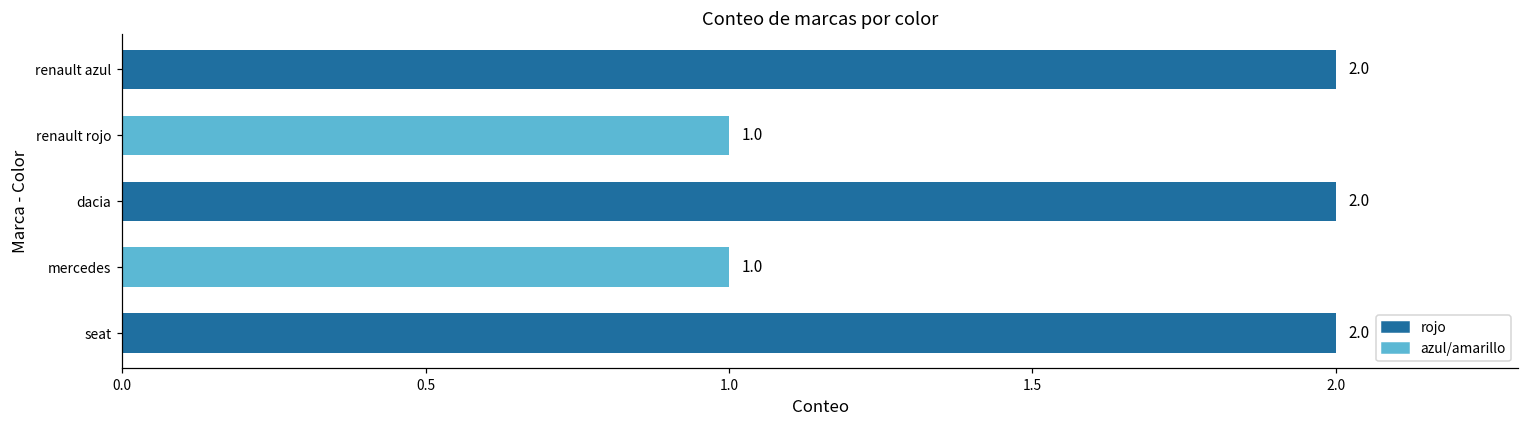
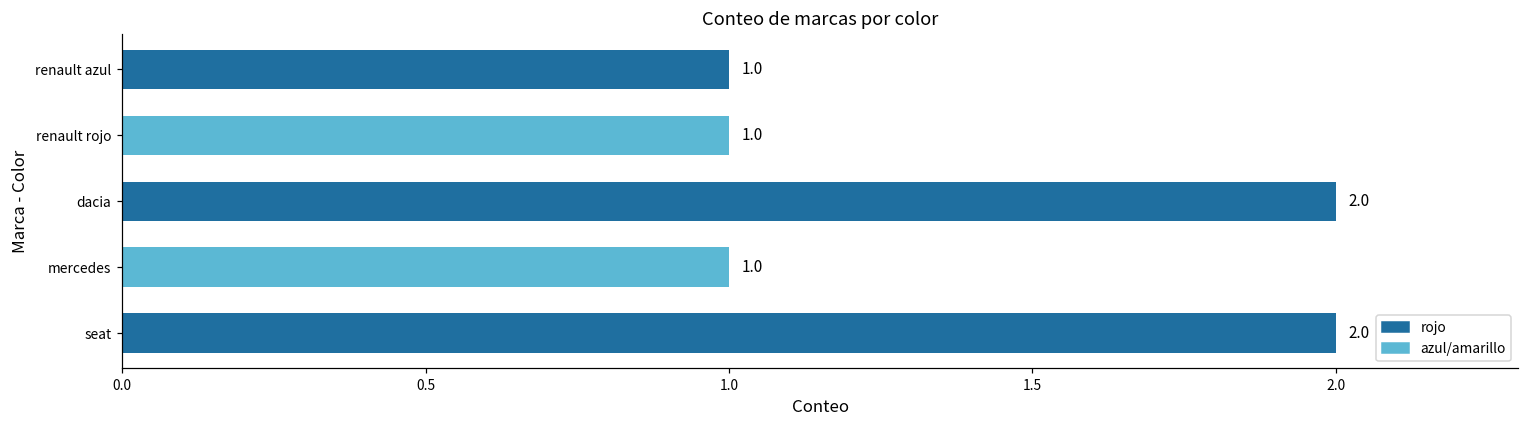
renault azul: 2.0 -> 1.0
